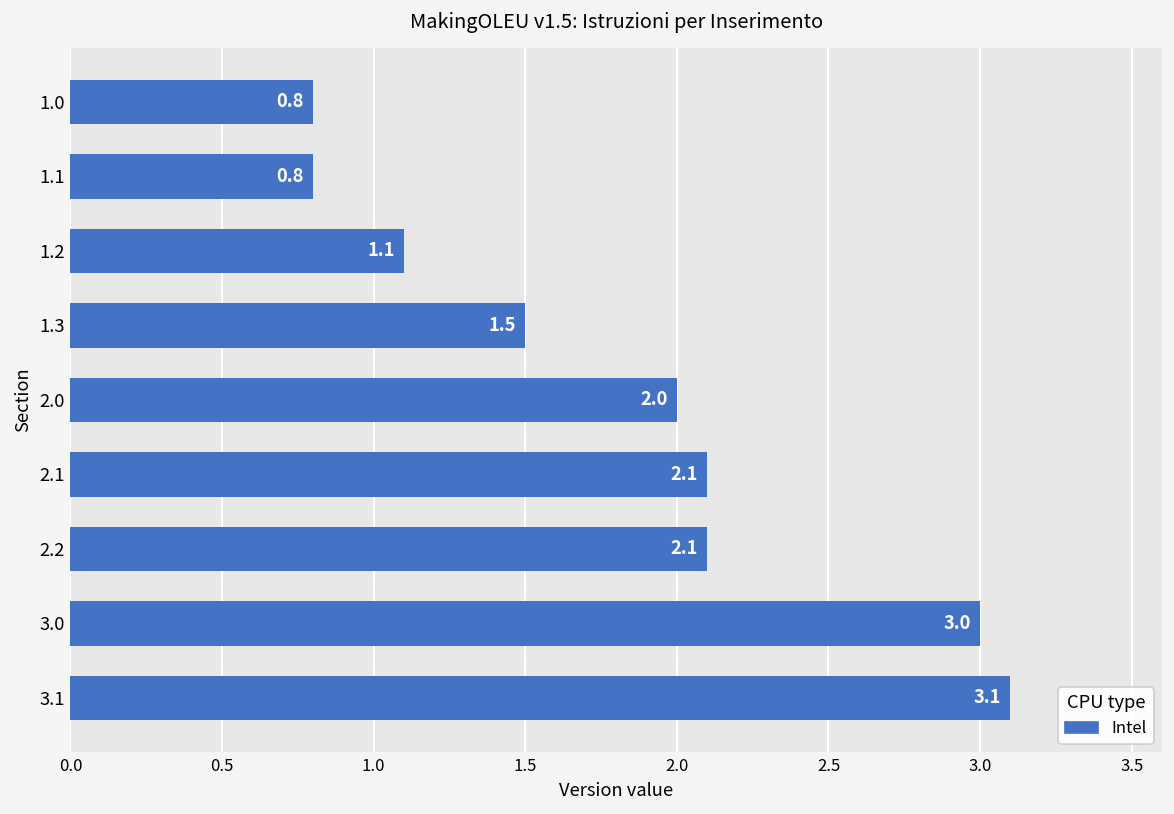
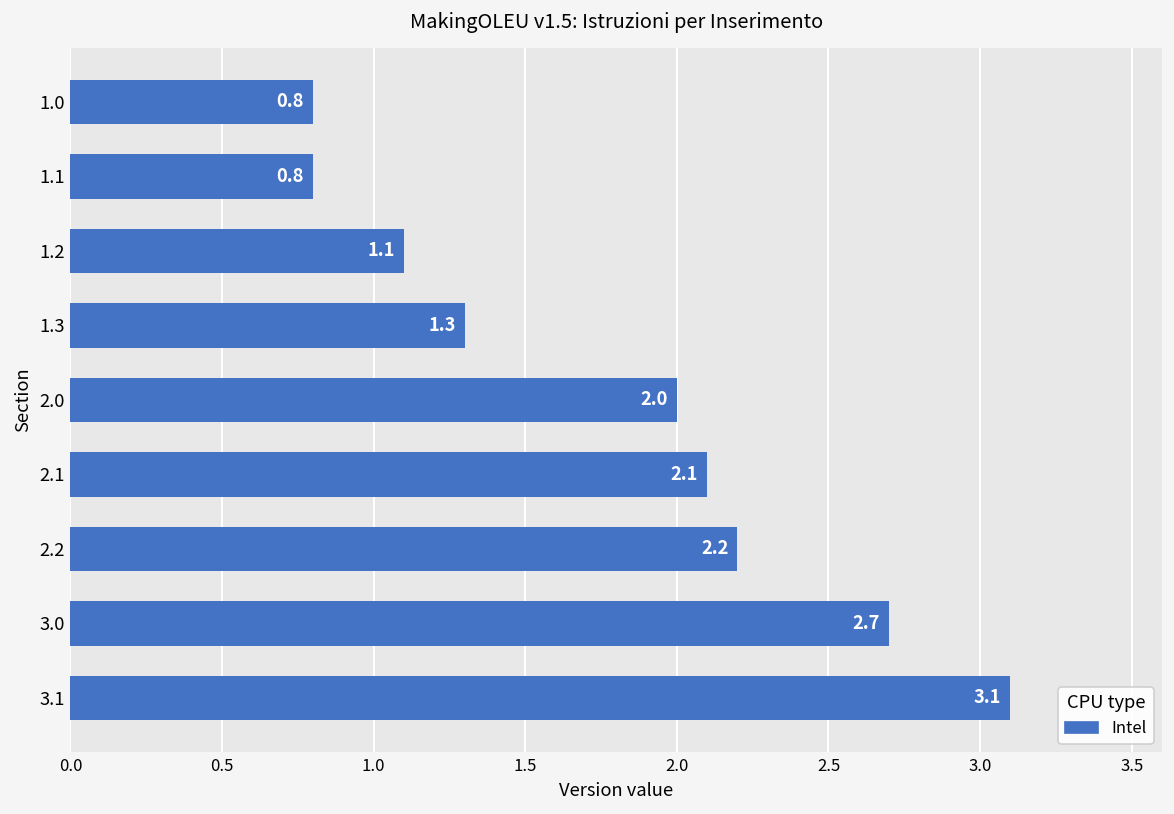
1.3: 1.5 -> 1.3
2.2: 2.1 -> 2.2
3.0: 3.0 -> 2.7
